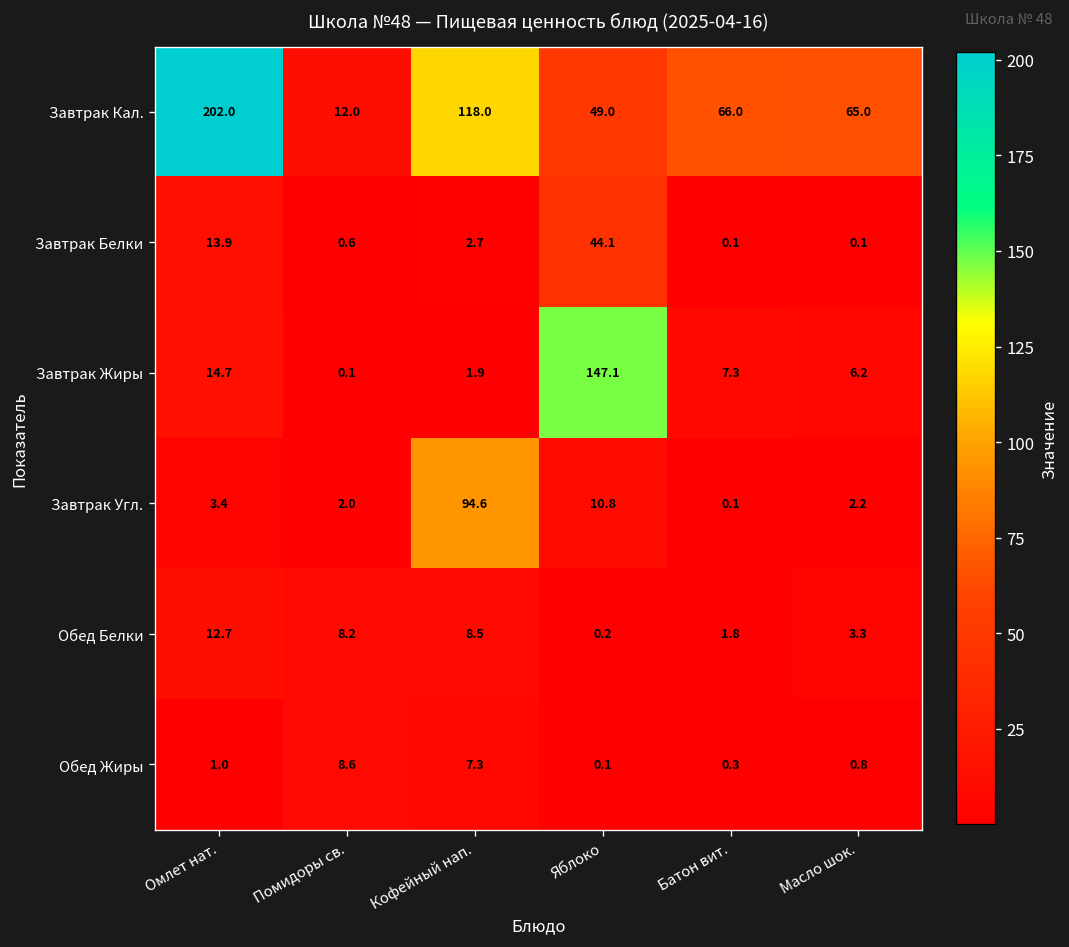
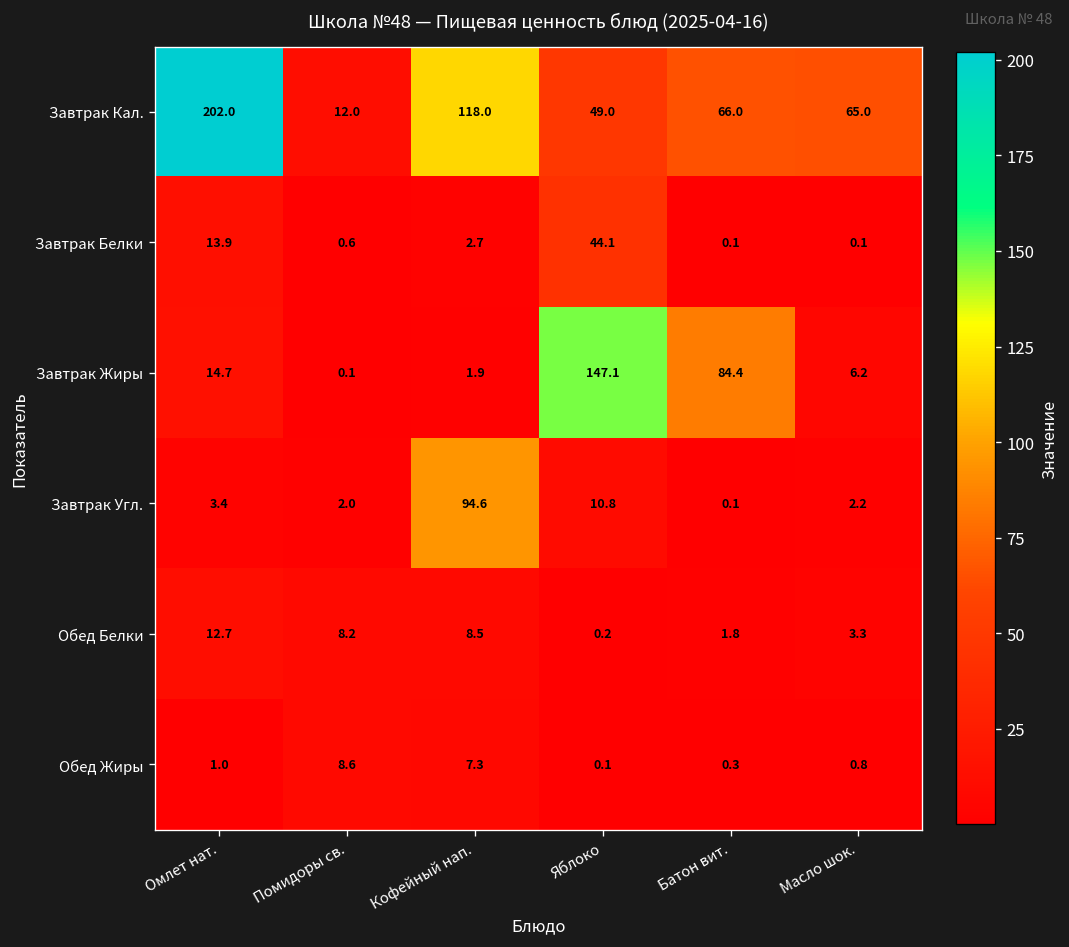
Завтрак Жиры, Батон вит.: 7.3 -> 84.4
